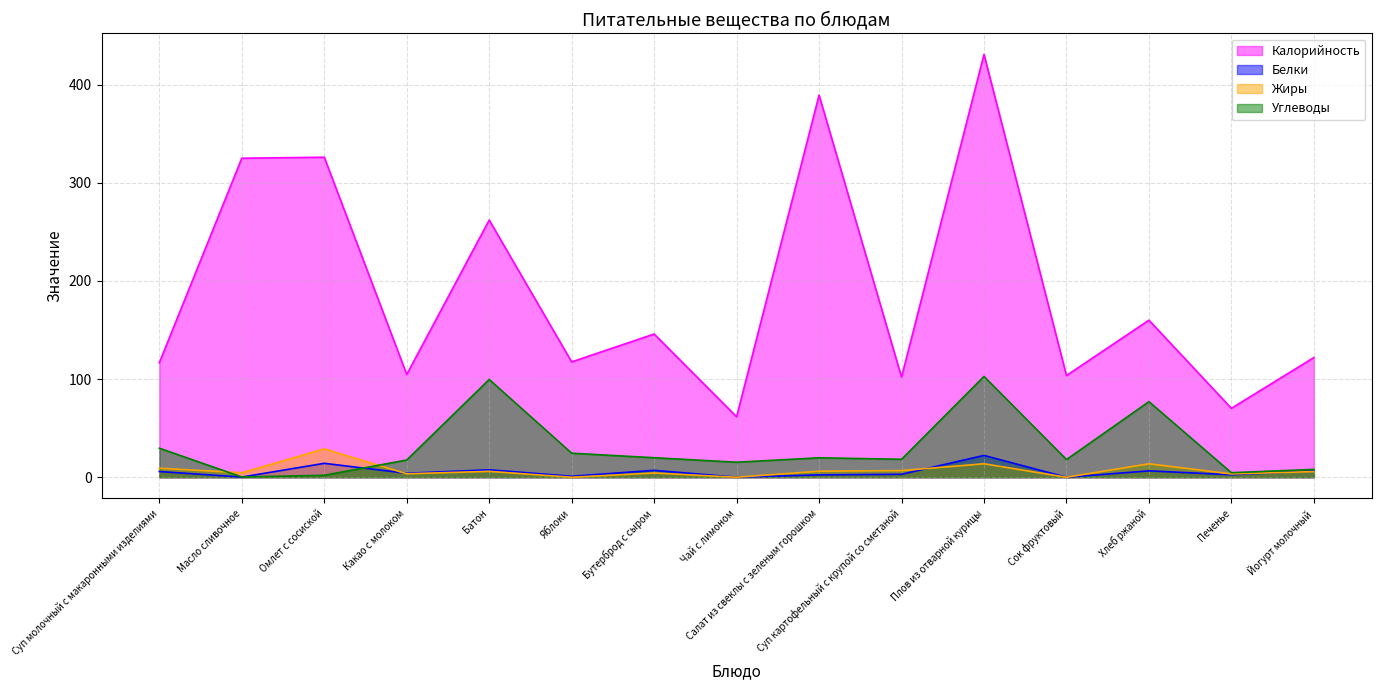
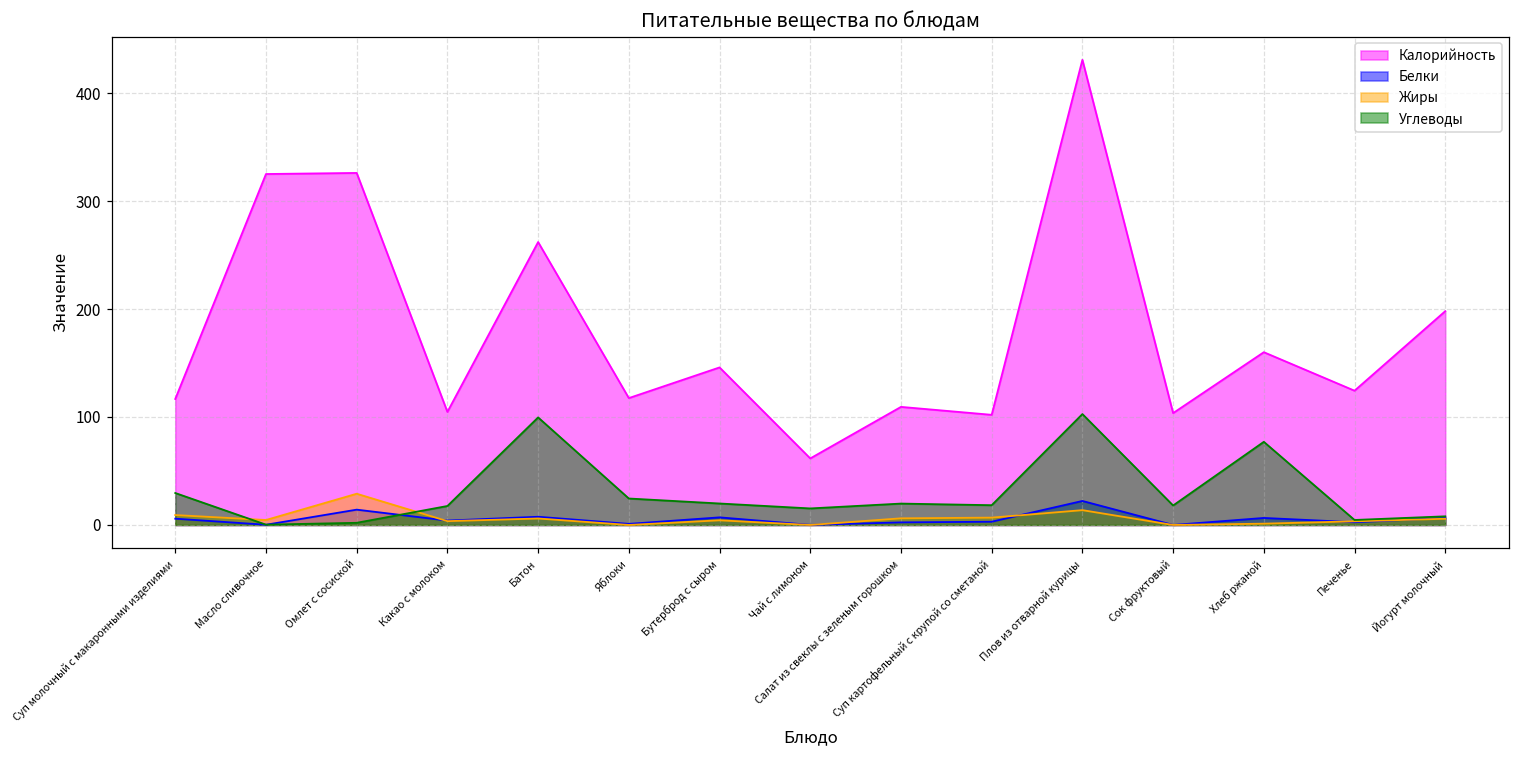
Калорийность, Салат из свеклы с зеленым горошком: 390 -> 110
Жиры, Хлеб ржаной: 10 -> 0
Калорийность, Печенье: 70 -> 120
Калорийность, Йогурт молочный: 120 -> 200
